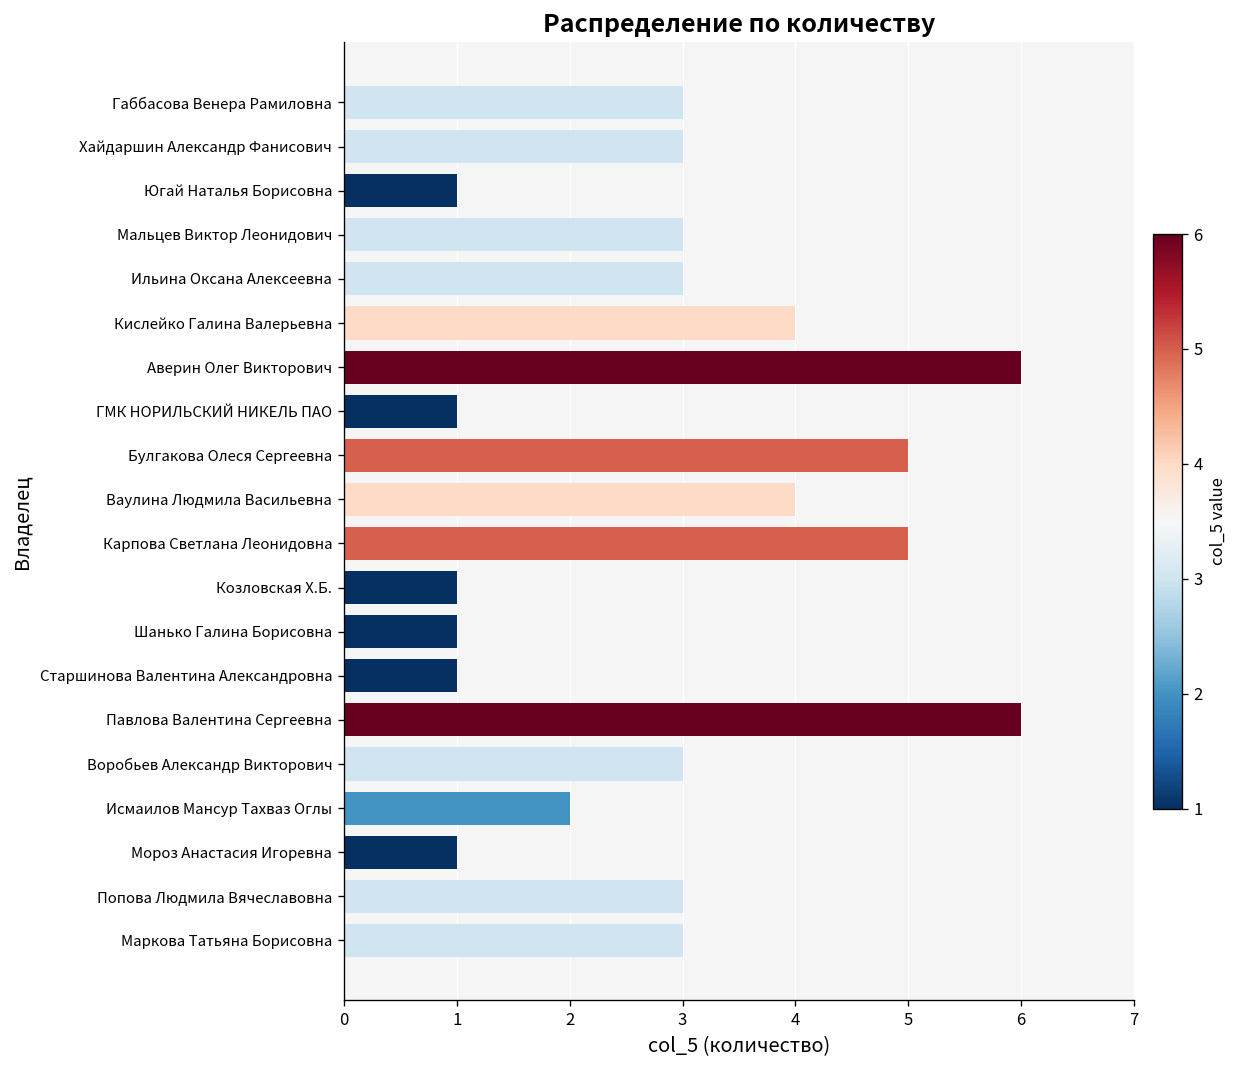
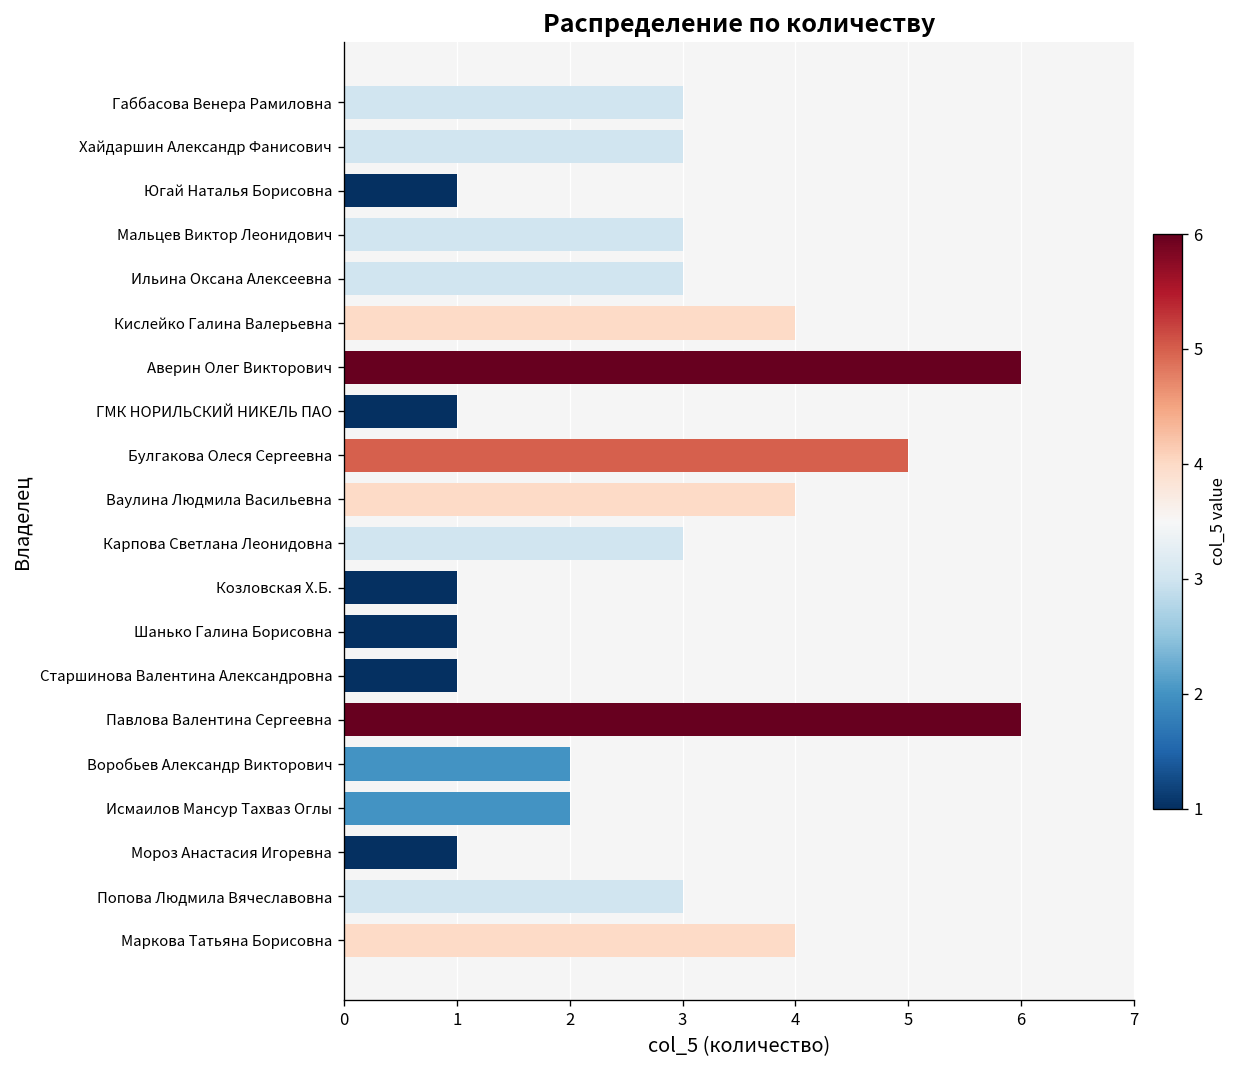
Карпова Светлана Леонидовна: 5 -> 3
Воробьев Александр Викторович: 3 -> 2
Маркова Татьяна Борисовна: 3 -> 4
